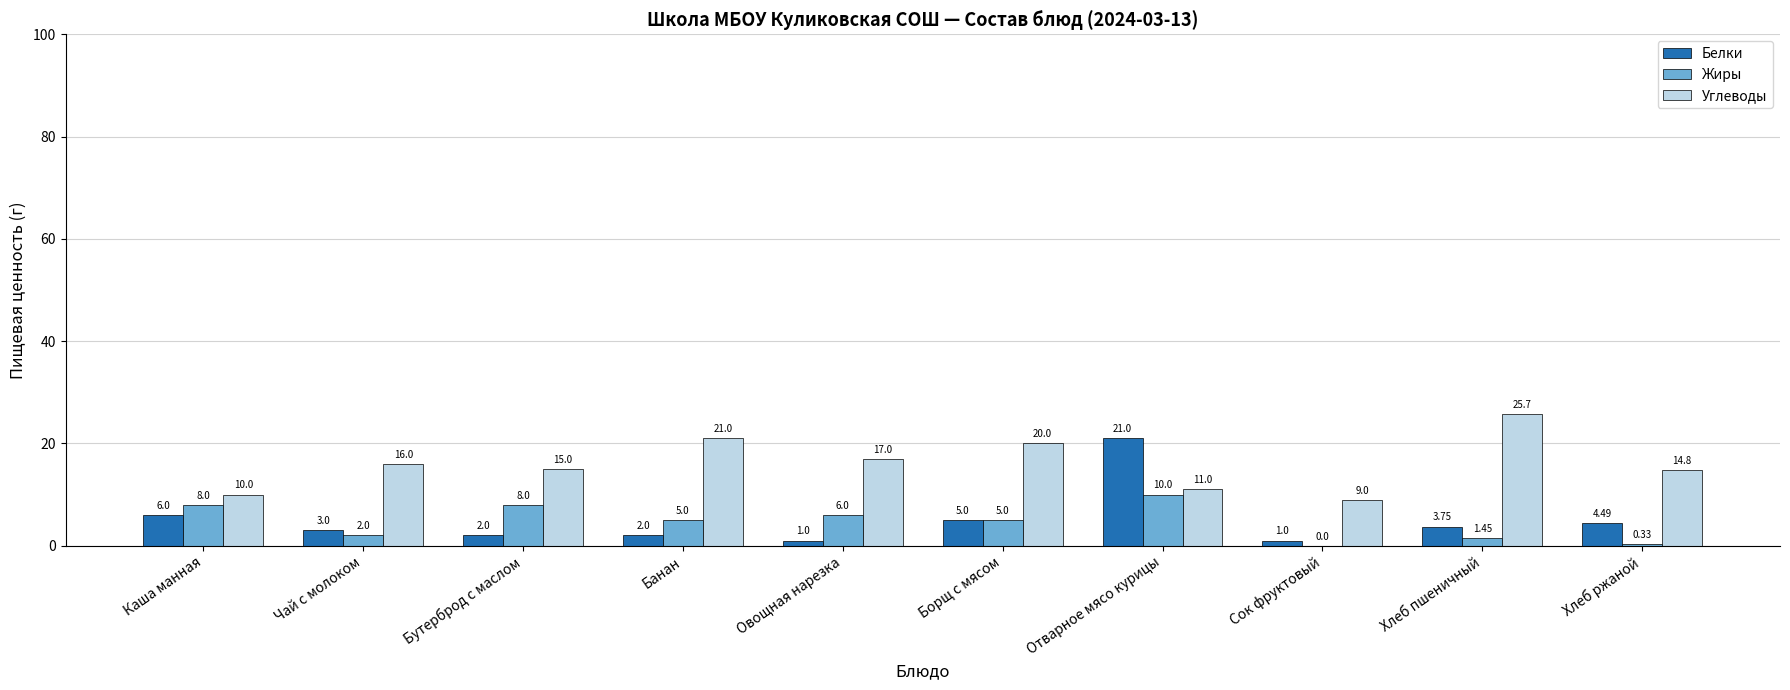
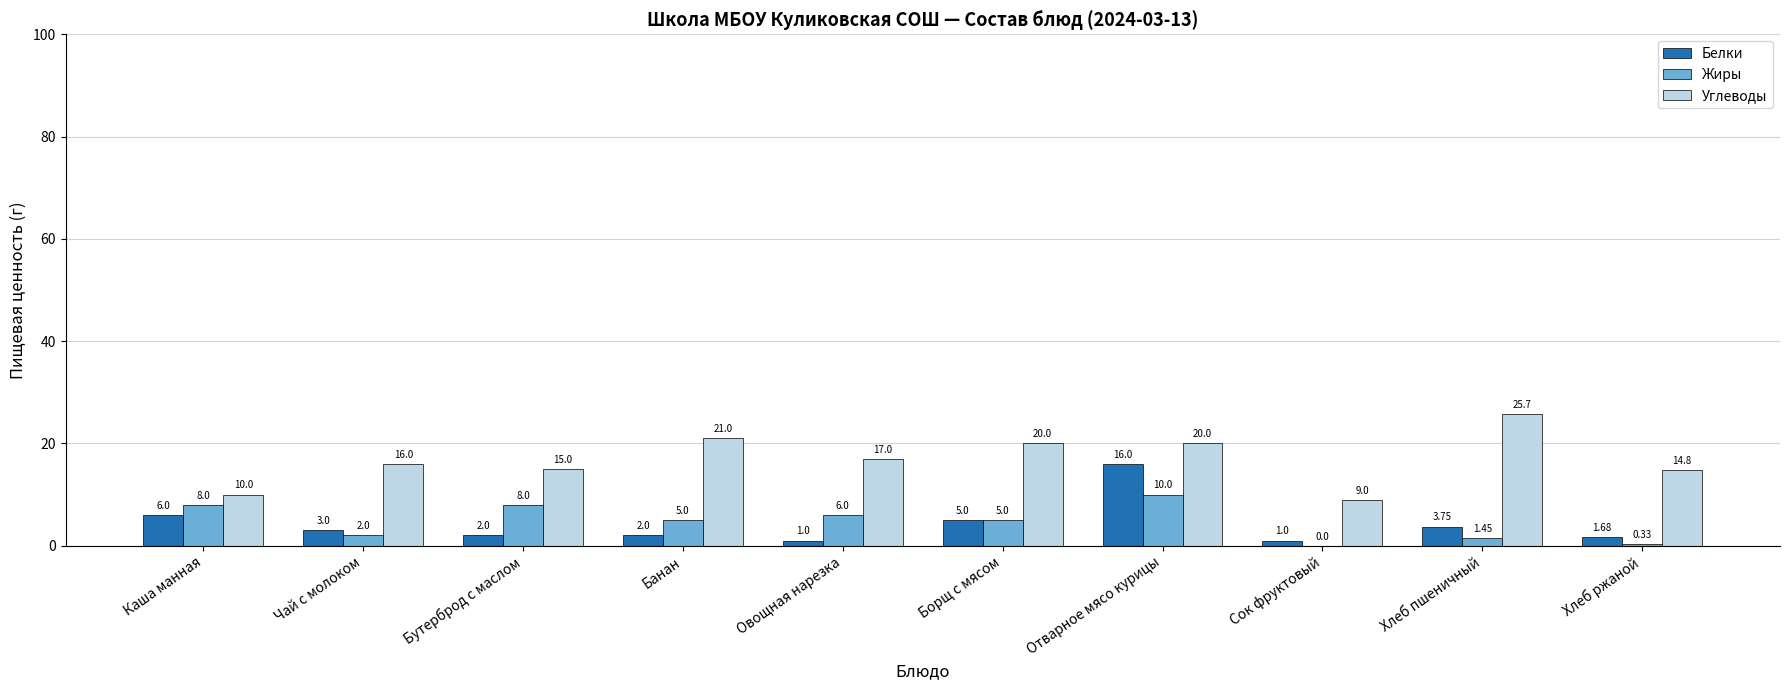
Белки, Отварное мясо курицы: 21.0 -> 16.0
Углеводы, Отварное мясо курицы: 11.0 -> 20.0
Белки, Хлеб ржаной: 4.49 -> 1.68
